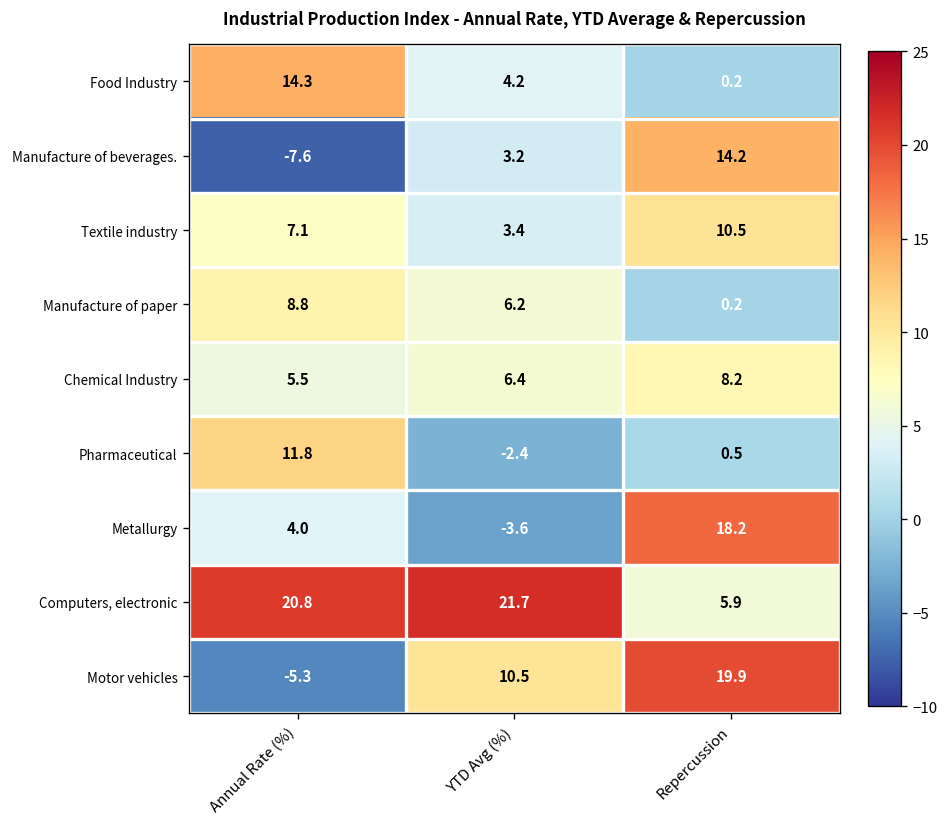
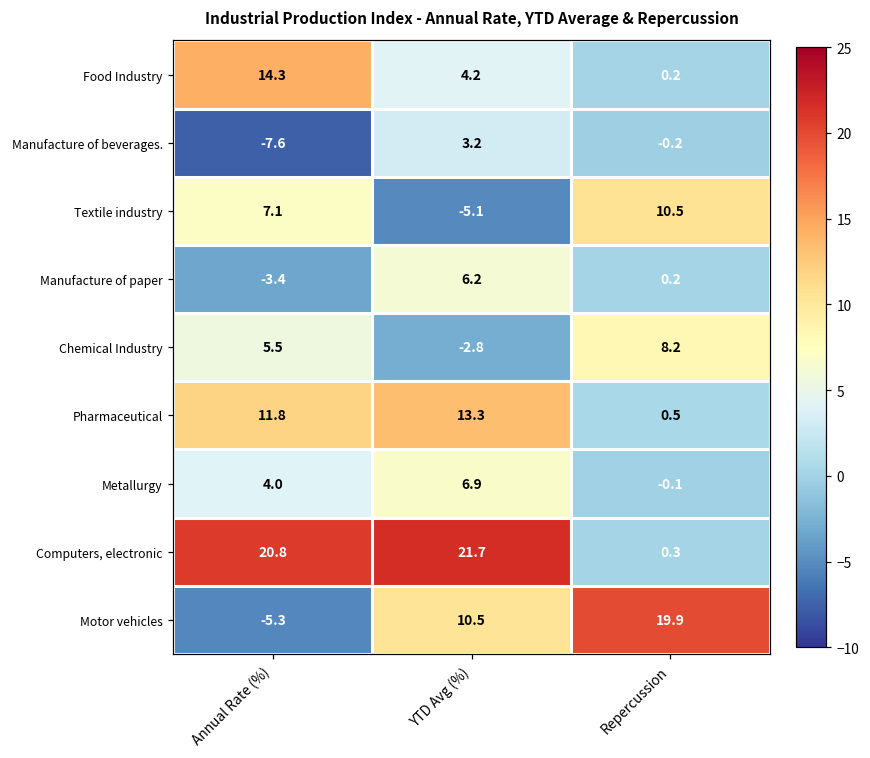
Manufacture of beverages., Repercussion: 14.2 -> -0.2
Textile industry, YTD Avg (%): 3.4 -> -5.1
Manufacture of paper, Annual Rate (%): 8.8 -> -3.4
Chemical Industry, YTD Avg (%): 6.4 -> -2.8
Pharmaceutical, YTD Avg (%): -2.4 -> 13.3
Metallurgy, YTD Avg (%): -3.6 -> 6.9
Metallurgy, Repercussion: 18.2 -> -0.1
Computers, electronic, Repercussion: 5.9 -> 0.3
